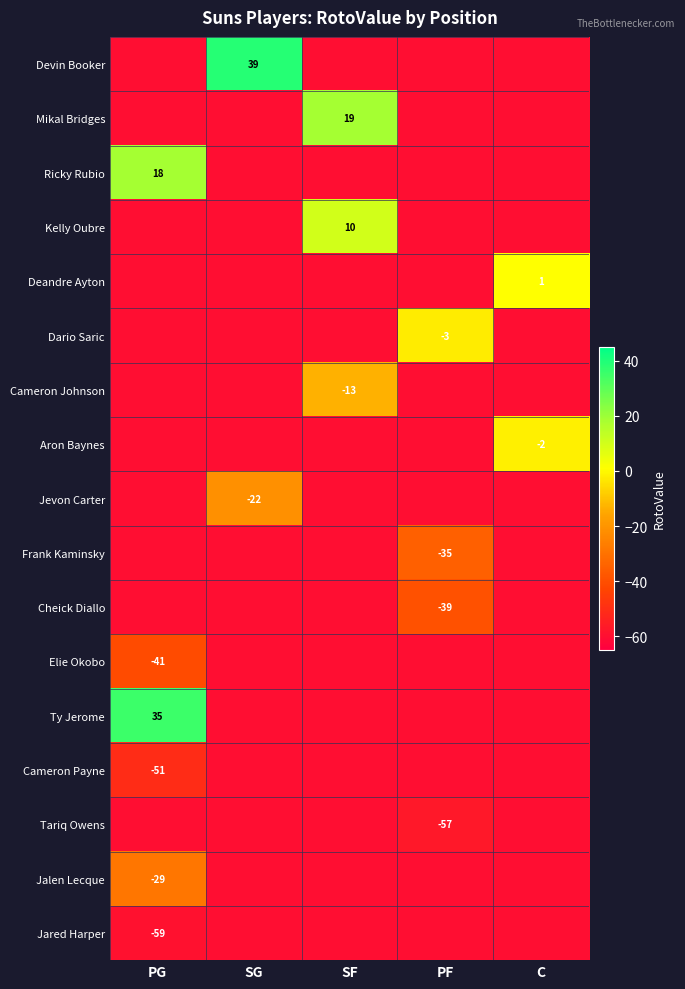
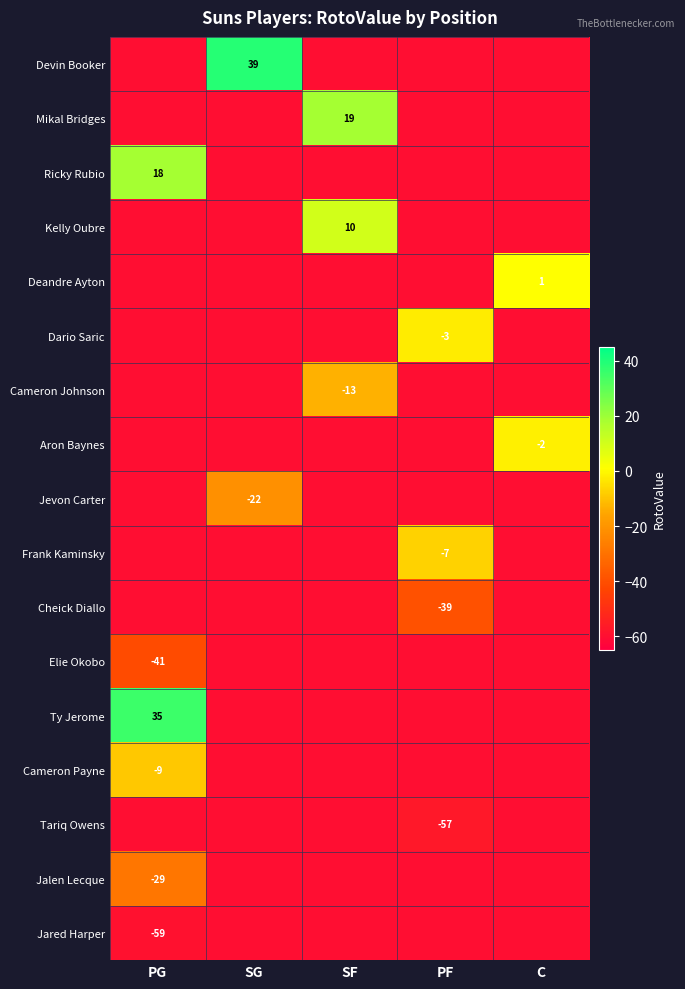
Frank Kaminsky, PF: -35 -> -7
Cameron Payne, PG: -51 -> -9
